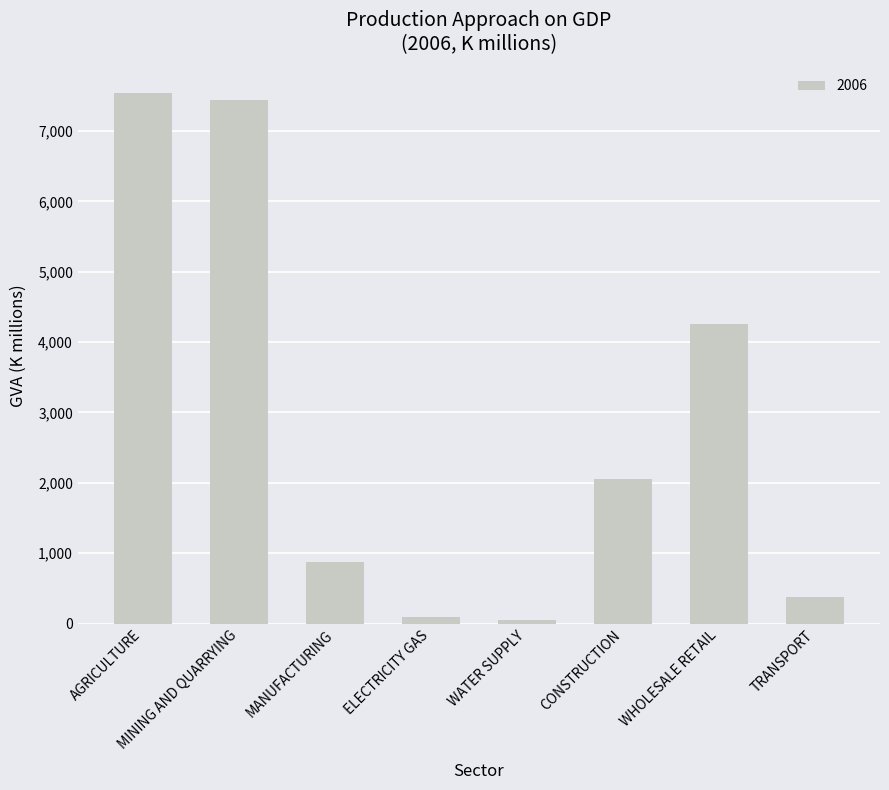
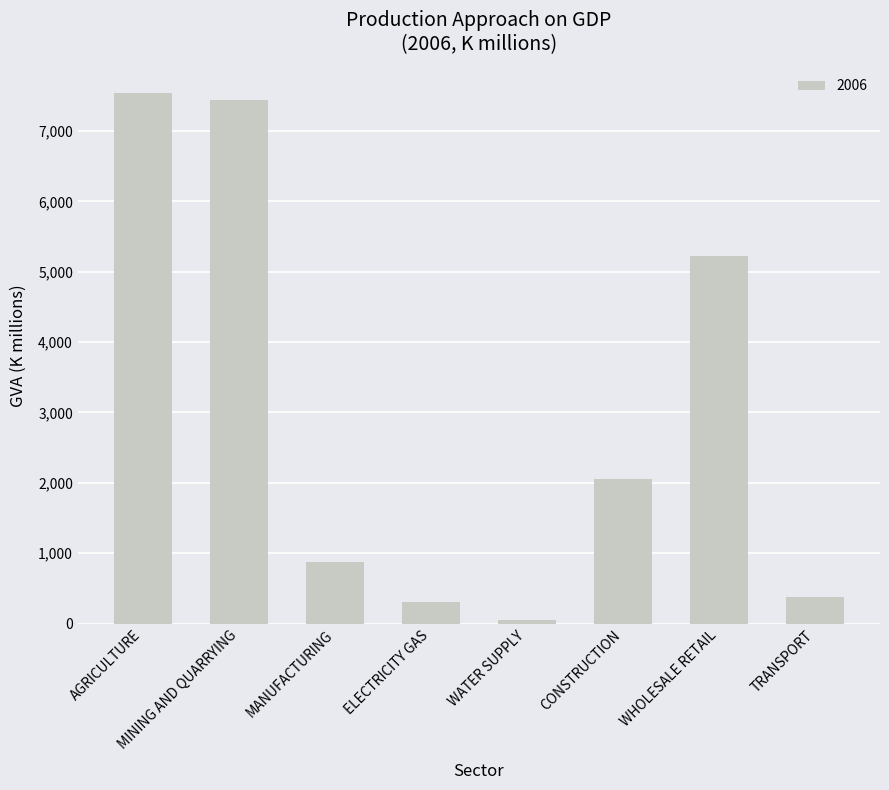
ELECTRICITY GAS: 100 -> 300
WHOLESALE RETAIL: 4,300 -> 5,200
